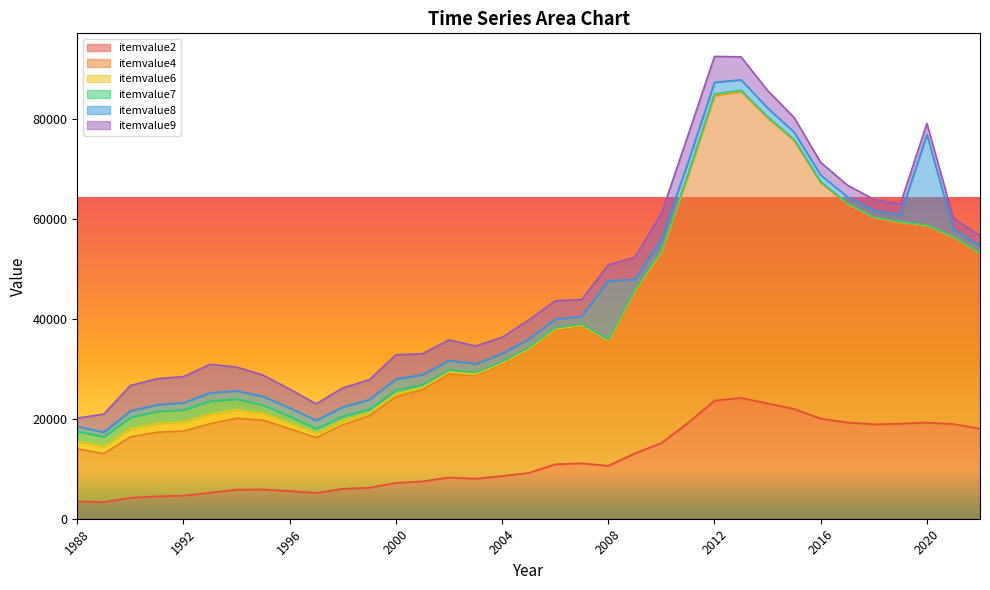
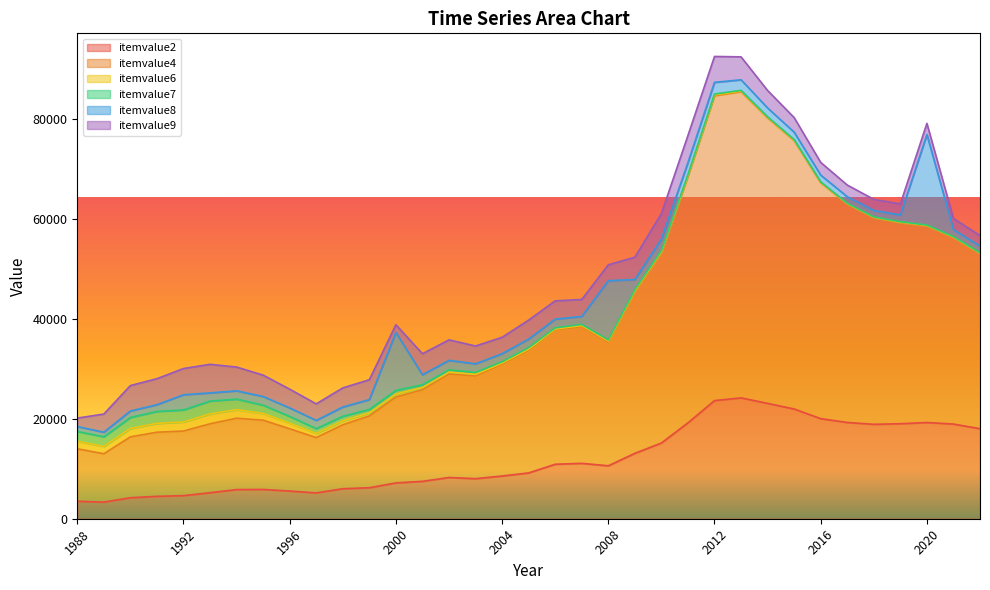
itemvalue8, 1992: 1000 -> 3000
itemvalue8, 2000: 2000 -> 12000
itemvalue9, 2000: 5000 -> 2000
